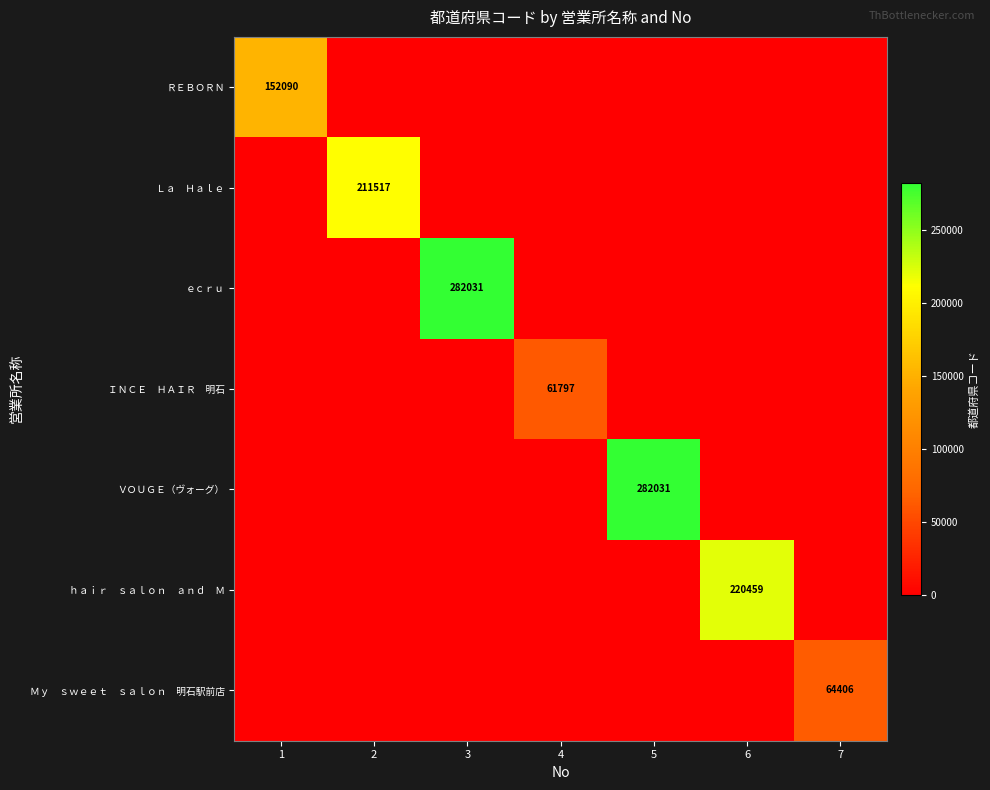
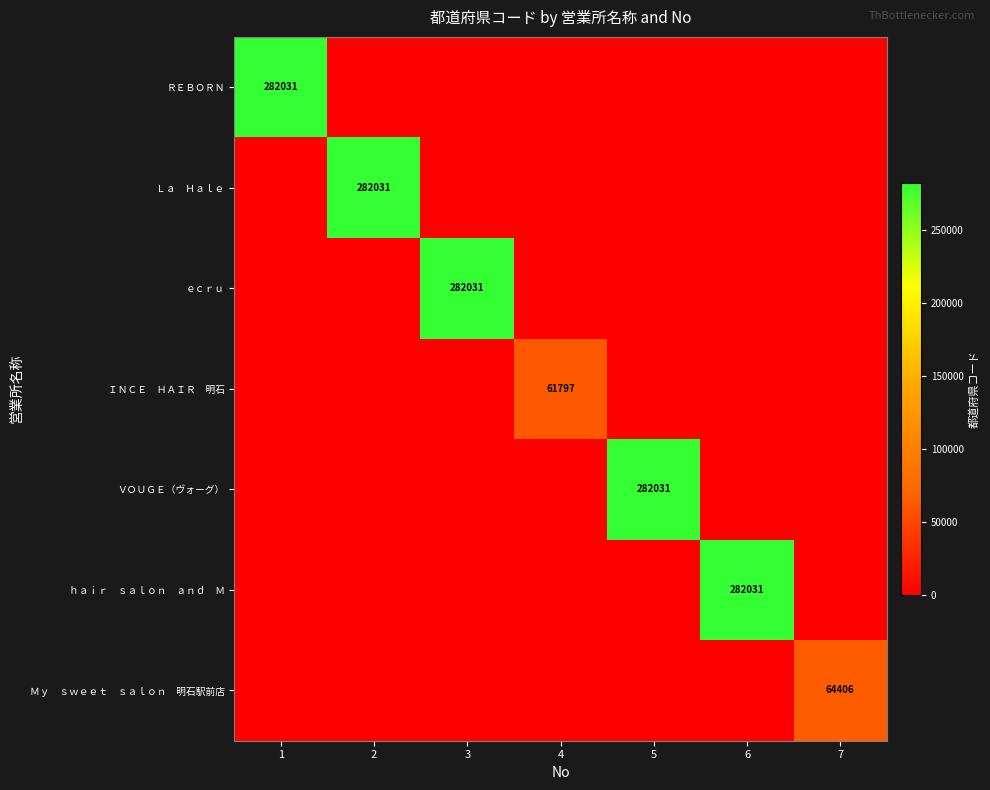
ＲＥＢＯＲＮ, 1: 152090 -> 282031
Ｌａ Ｈａｌｅ, 2: 211517 -> 282031
ｈａｉｒ ｓａｌｏｎ ａｎｄ Ｍ, 6: 220459 -> 282031
